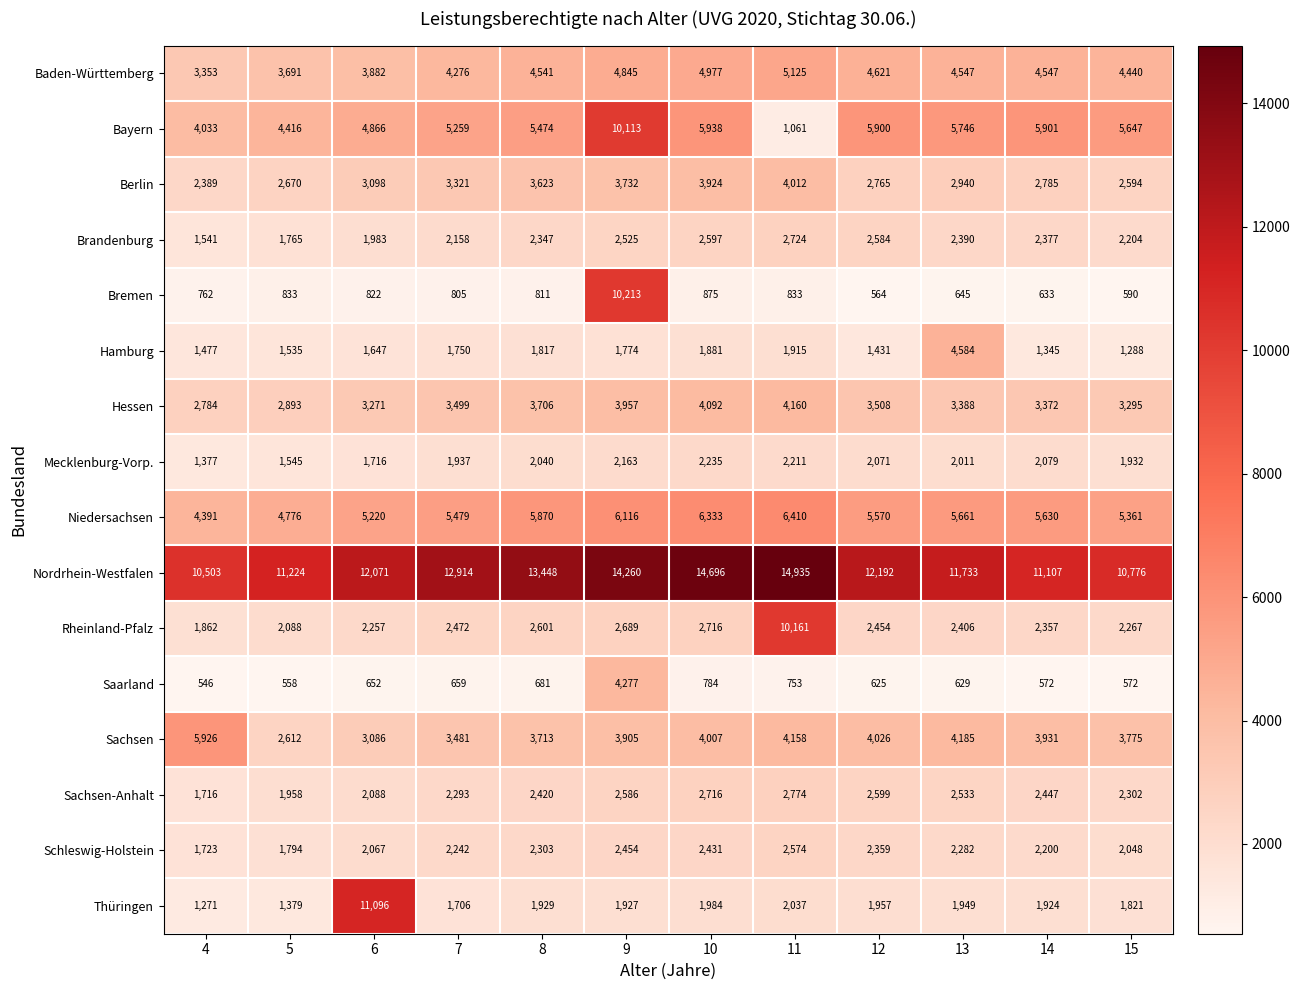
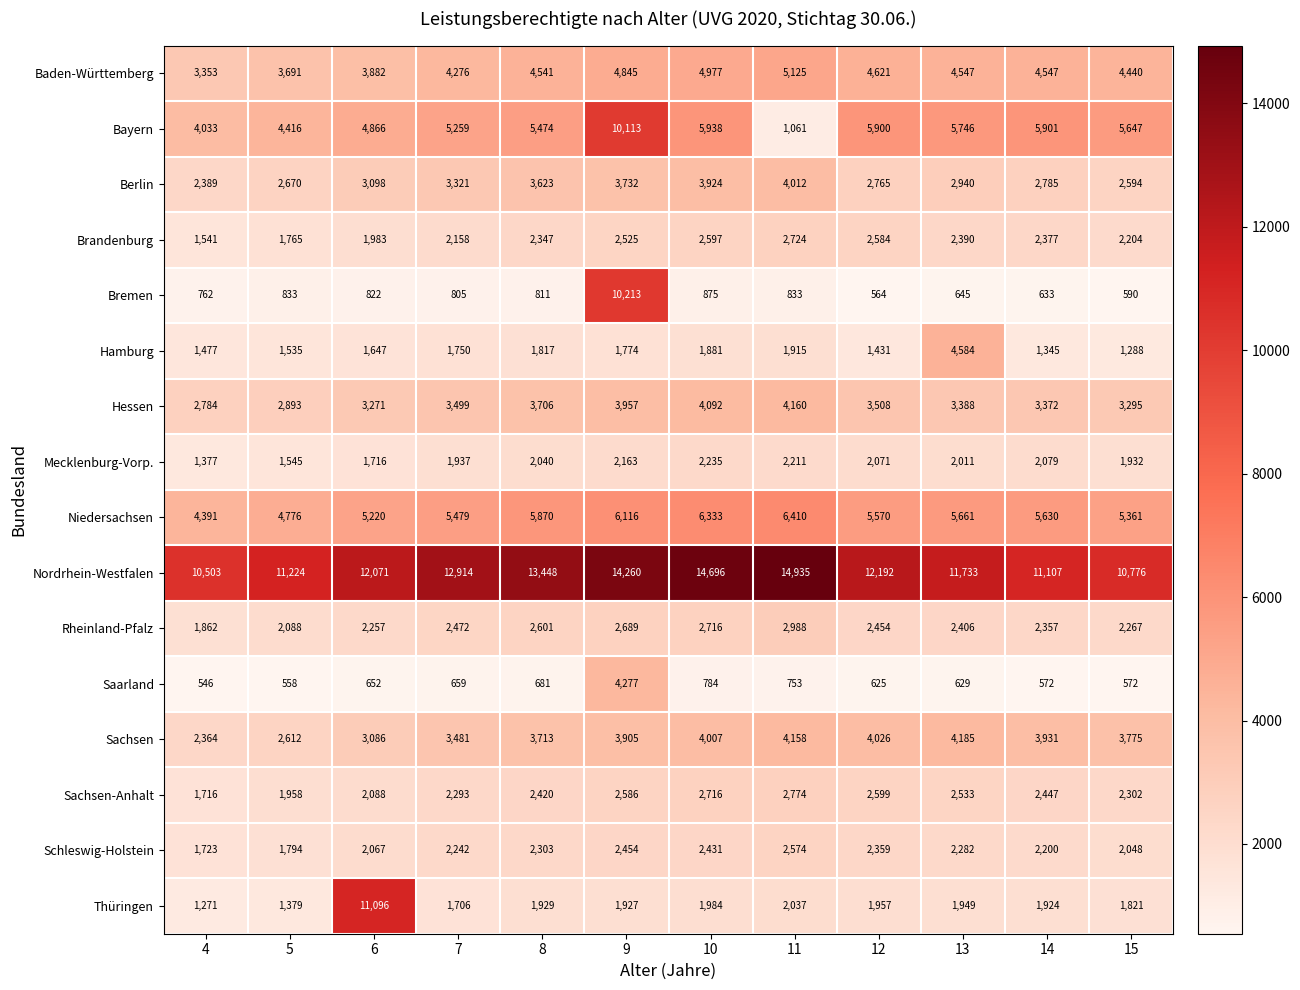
Rheinland-Pfalz, 11: 10,161 -> 2,988
Sachsen, 4: 5,926 -> 2,364
